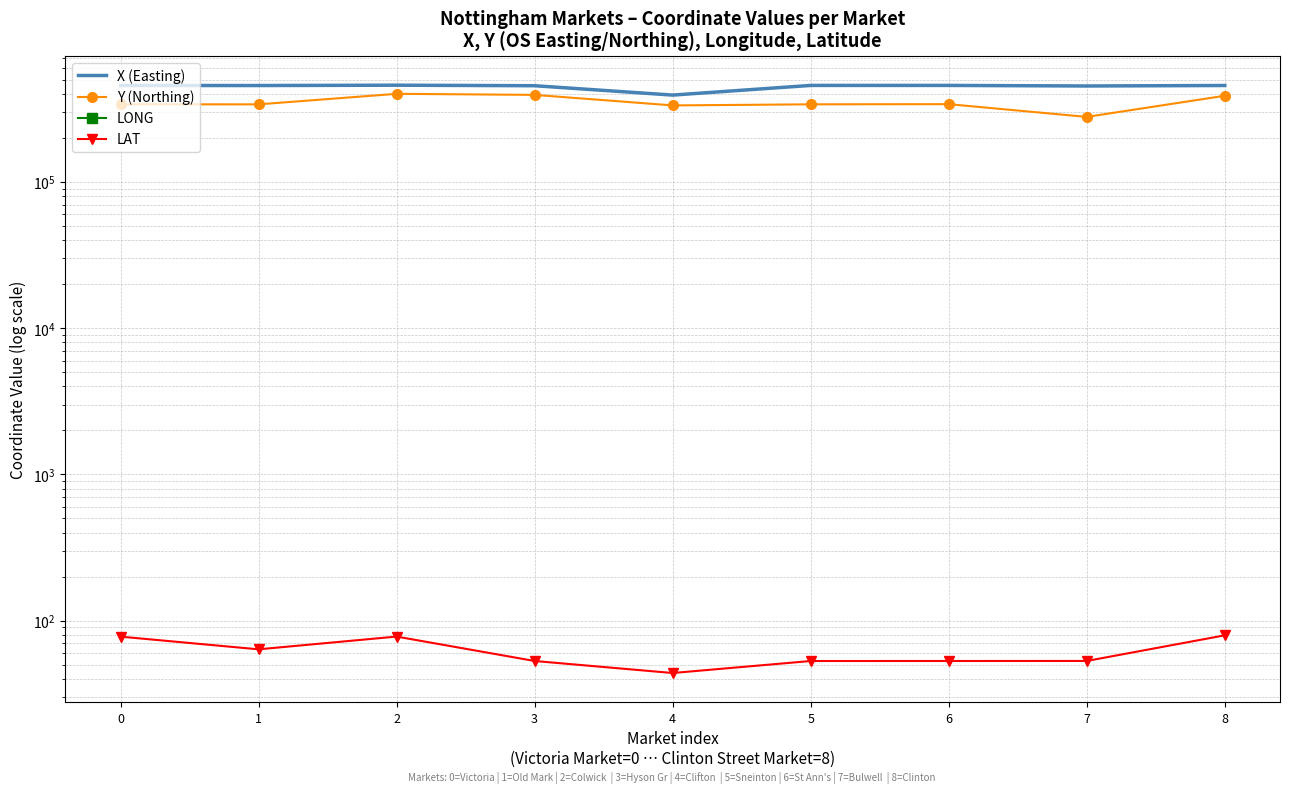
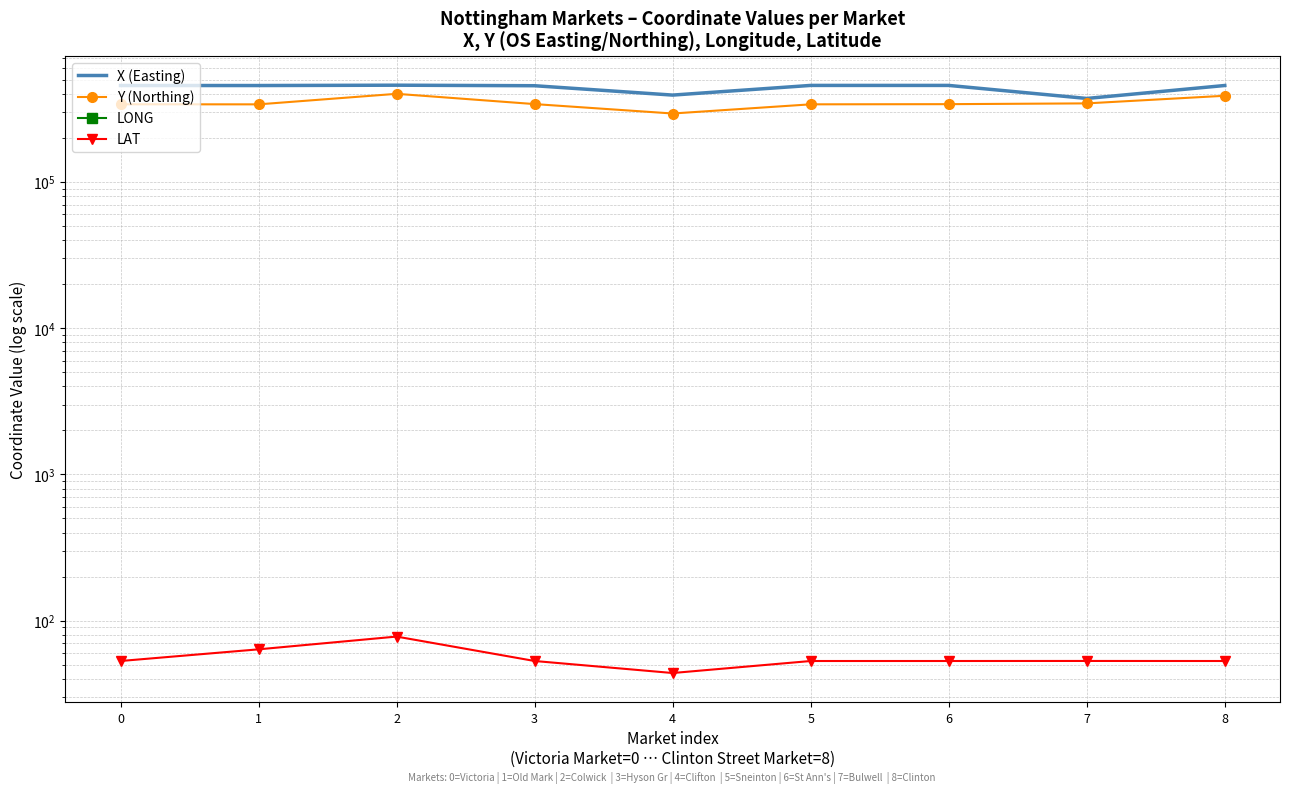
LAT, 0: 80 -> 53
Y (Northing), 3: 390000 -> 340000
Y (Northing), 4: 330000 -> 290000
X (Easting), 7: 450000 -> 370000
Y (Northing), 7: 280000 -> 350000
LAT, 8: 80 -> 53
